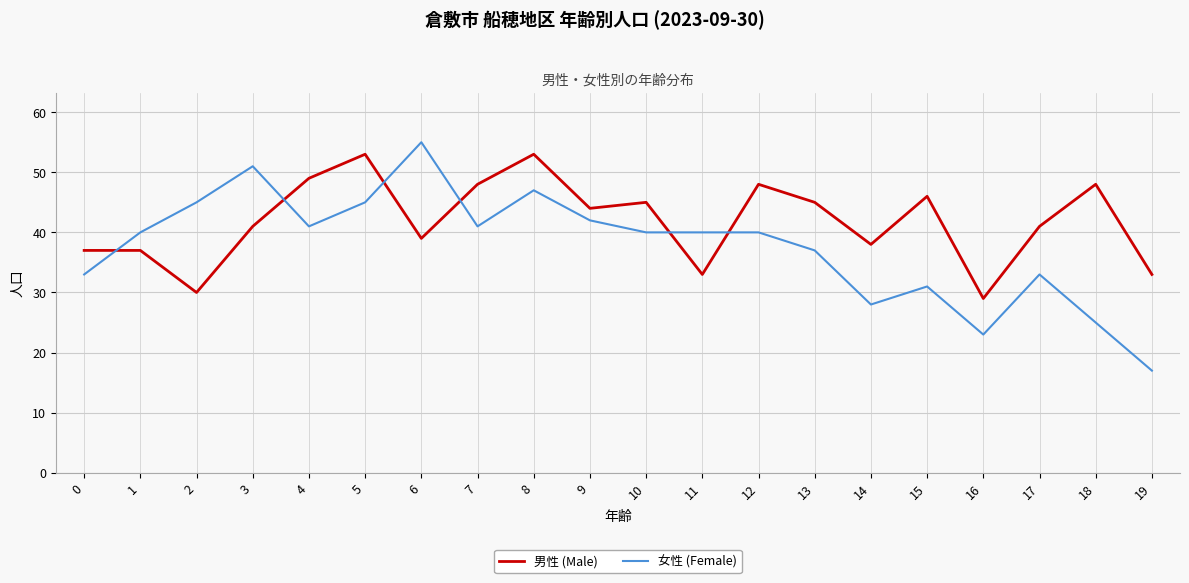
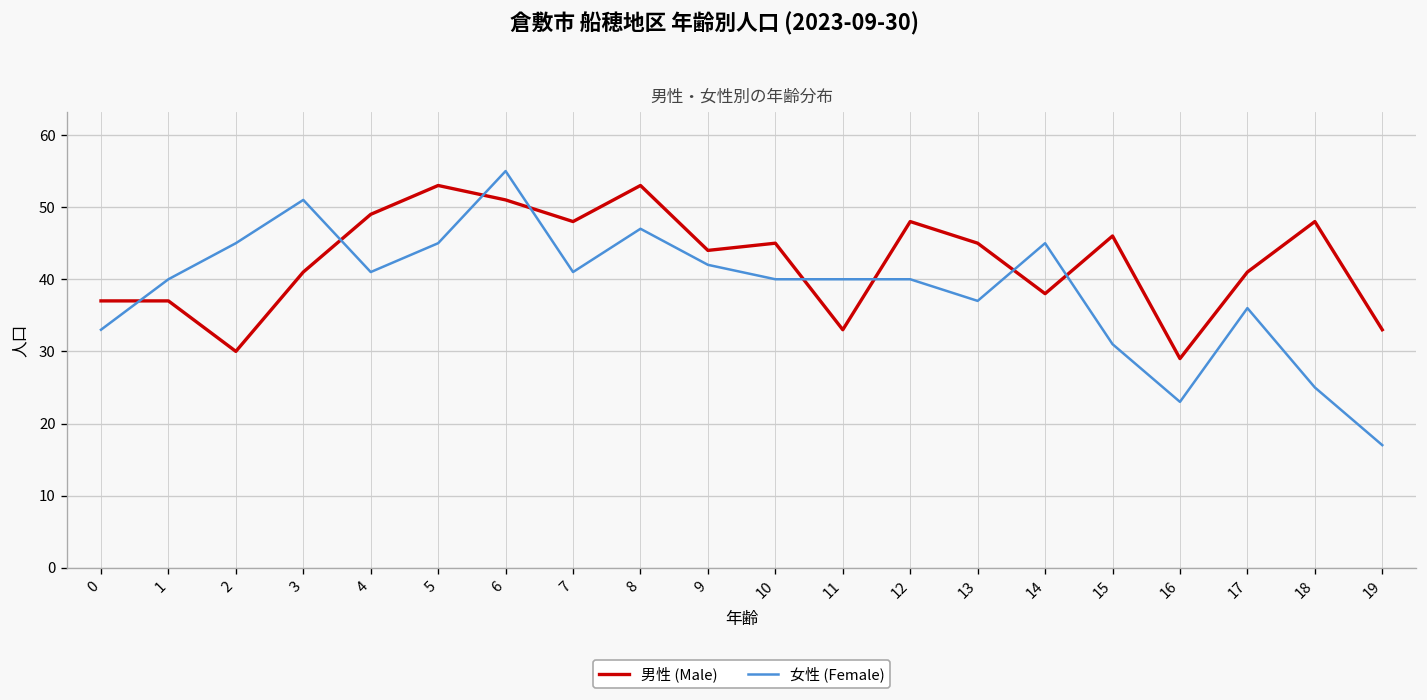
男性 (Male), 6: 39 -> 51
女性 (Female), 14: 28 -> 45
女性 (Female), 17: 33 -> 36
